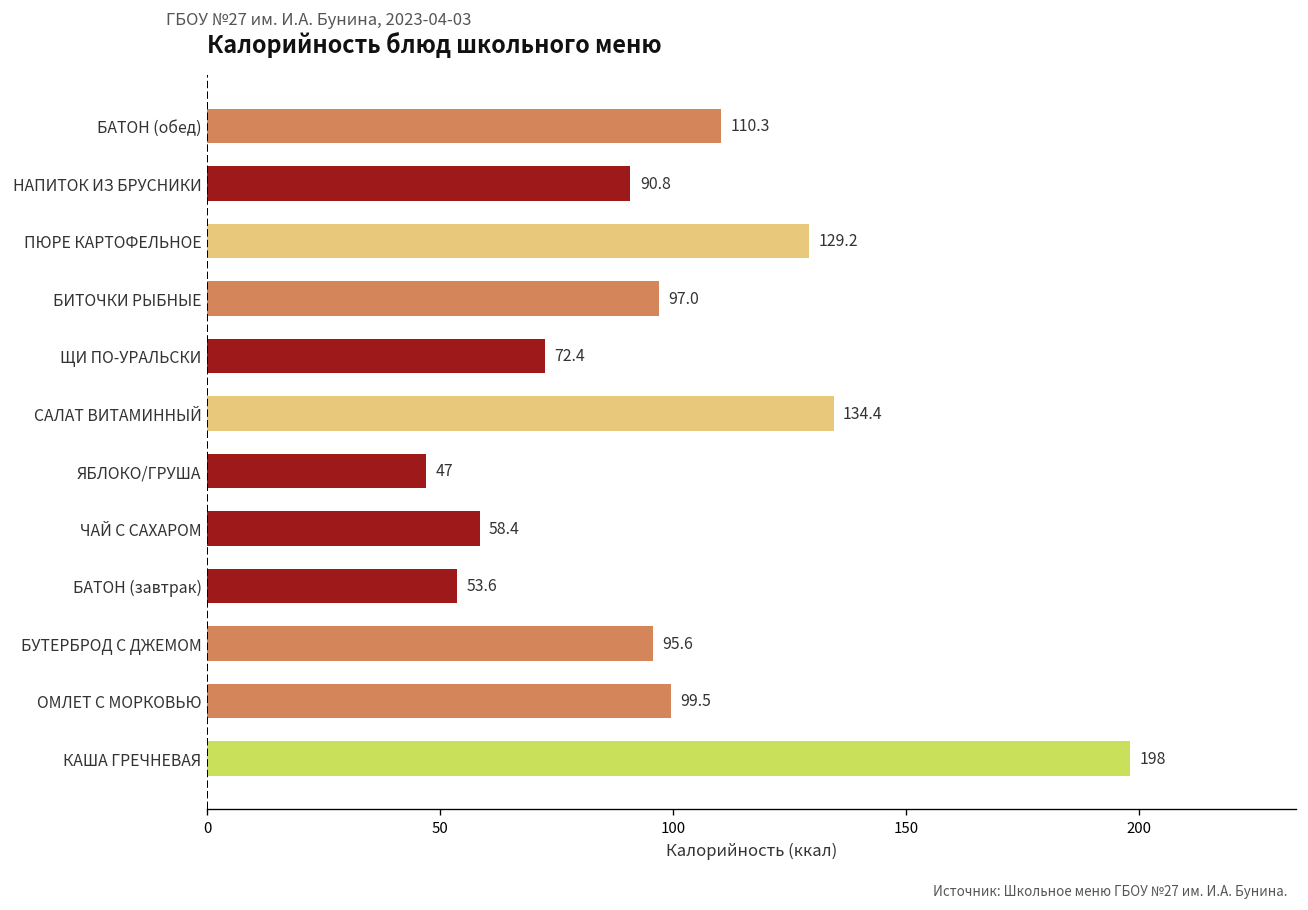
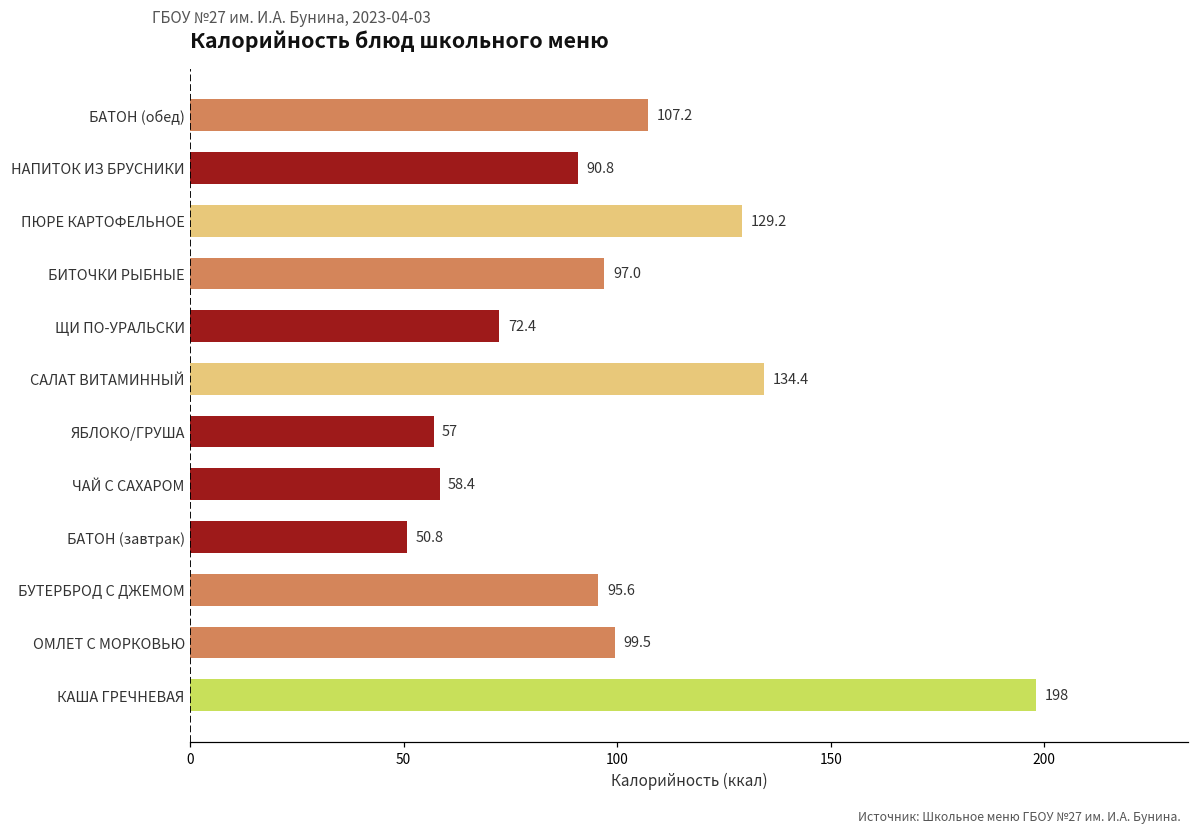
БАТОН (обед): 110.3 -> 107.2
ЯБЛОКО/ГРУША: 47 -> 57
БАТОН (завтрак): 53.6 -> 50.8
